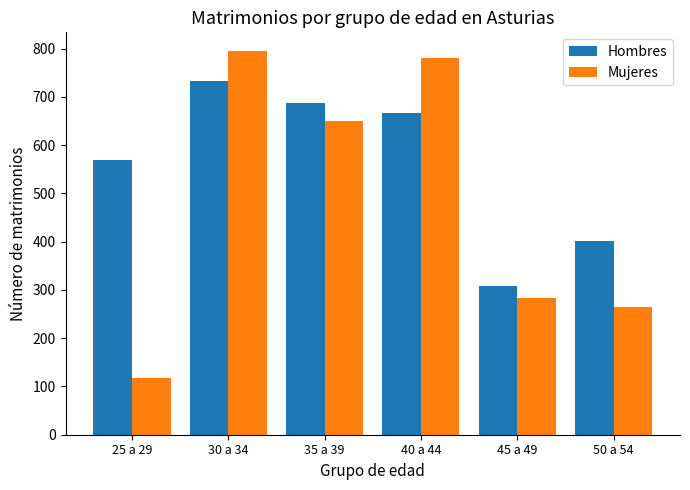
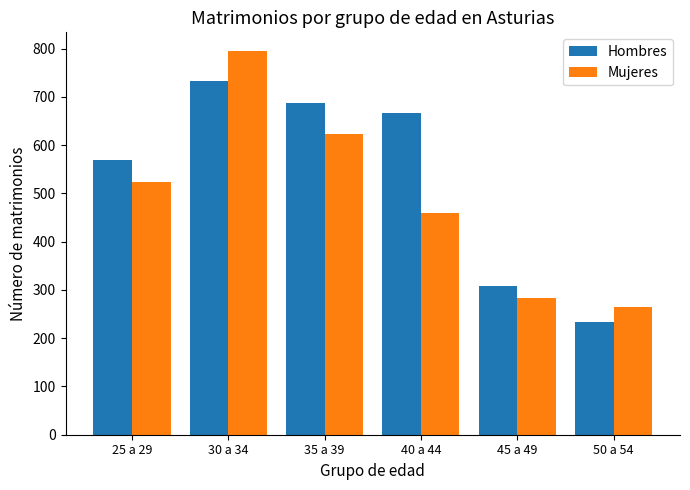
Mujeres, 25 a 29: 120 -> 520
Mujeres, 35 a 39: 650 -> 620
Mujeres, 40 a 44: 780 -> 460
Hombres, 50 a 54: 400 -> 230
